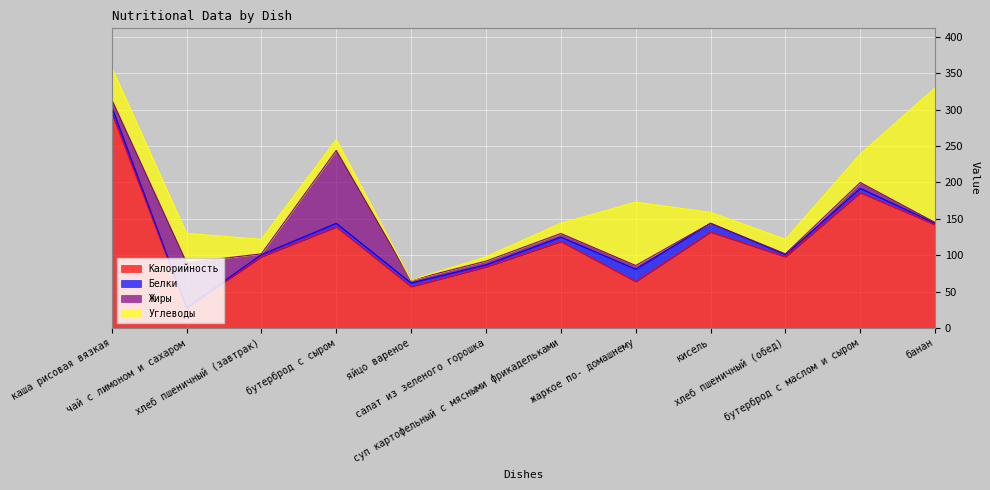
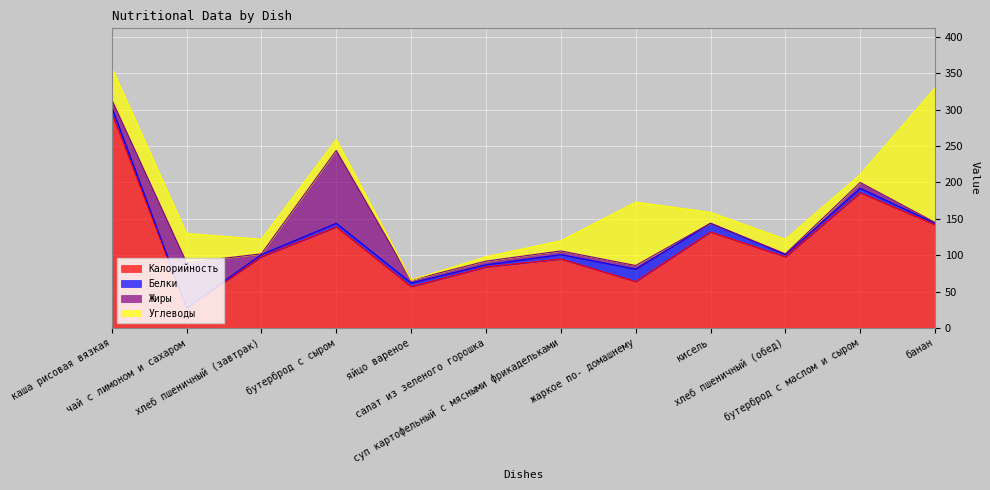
Калорийность, суп картофельный с мясными фрикадельками: 120 -> 100
Углеводы, бутерброд с маслом и сыром: 40 -> 10
